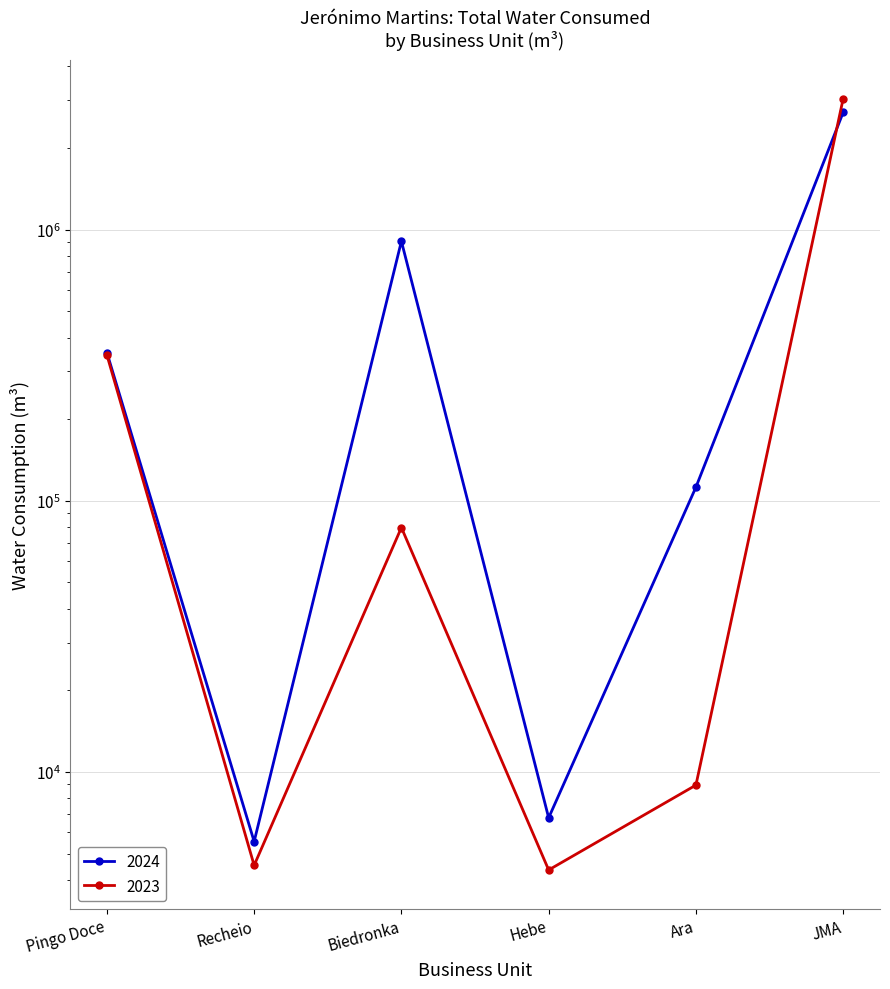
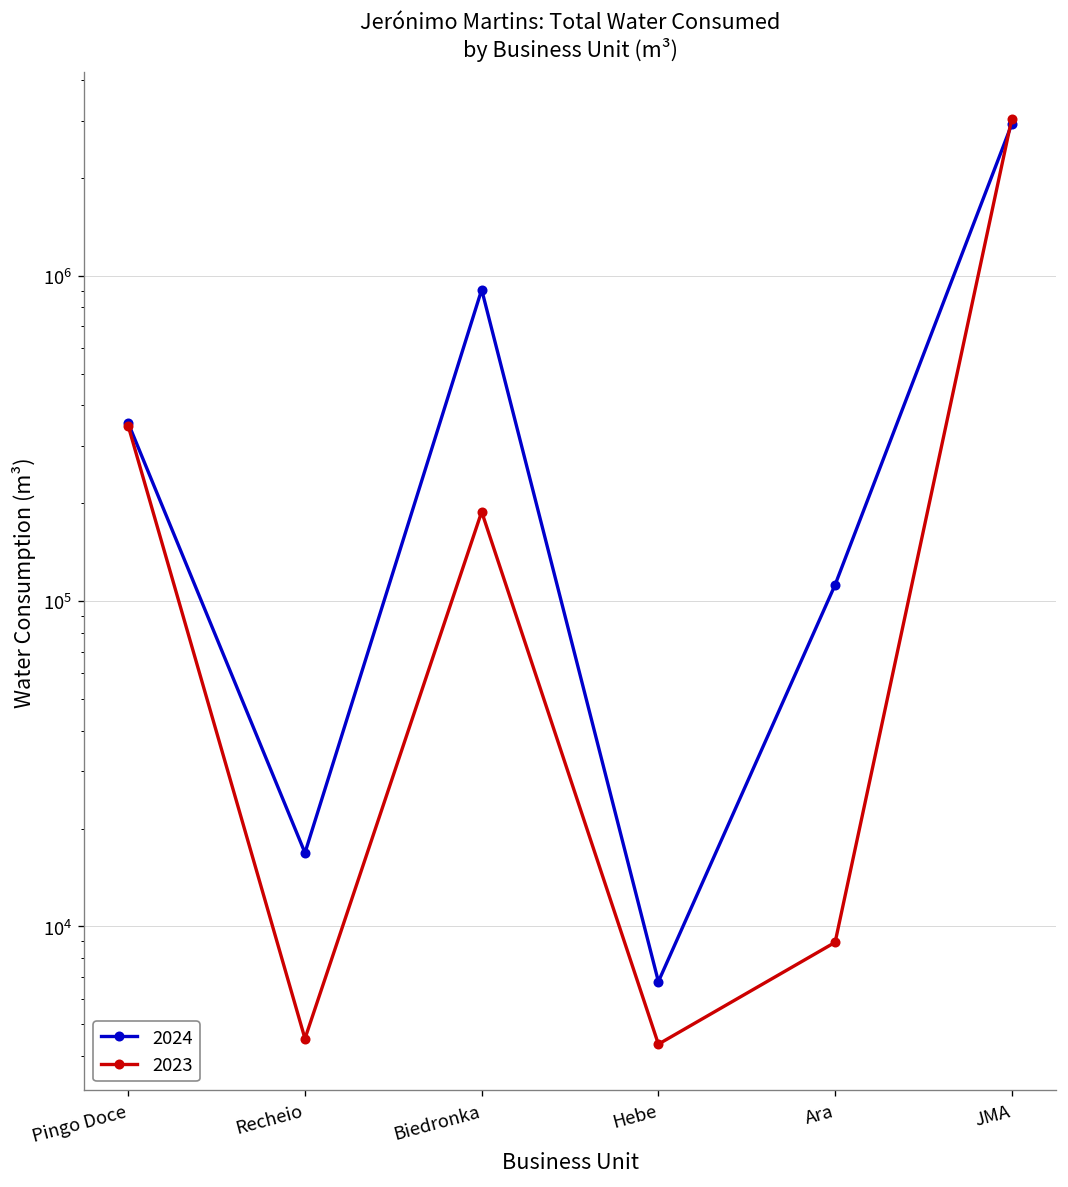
2024, Recheio: 5500 -> 17000
2023, Biedronka: 80000 -> 190000
2024, JMA: 2700000 -> 2900000
